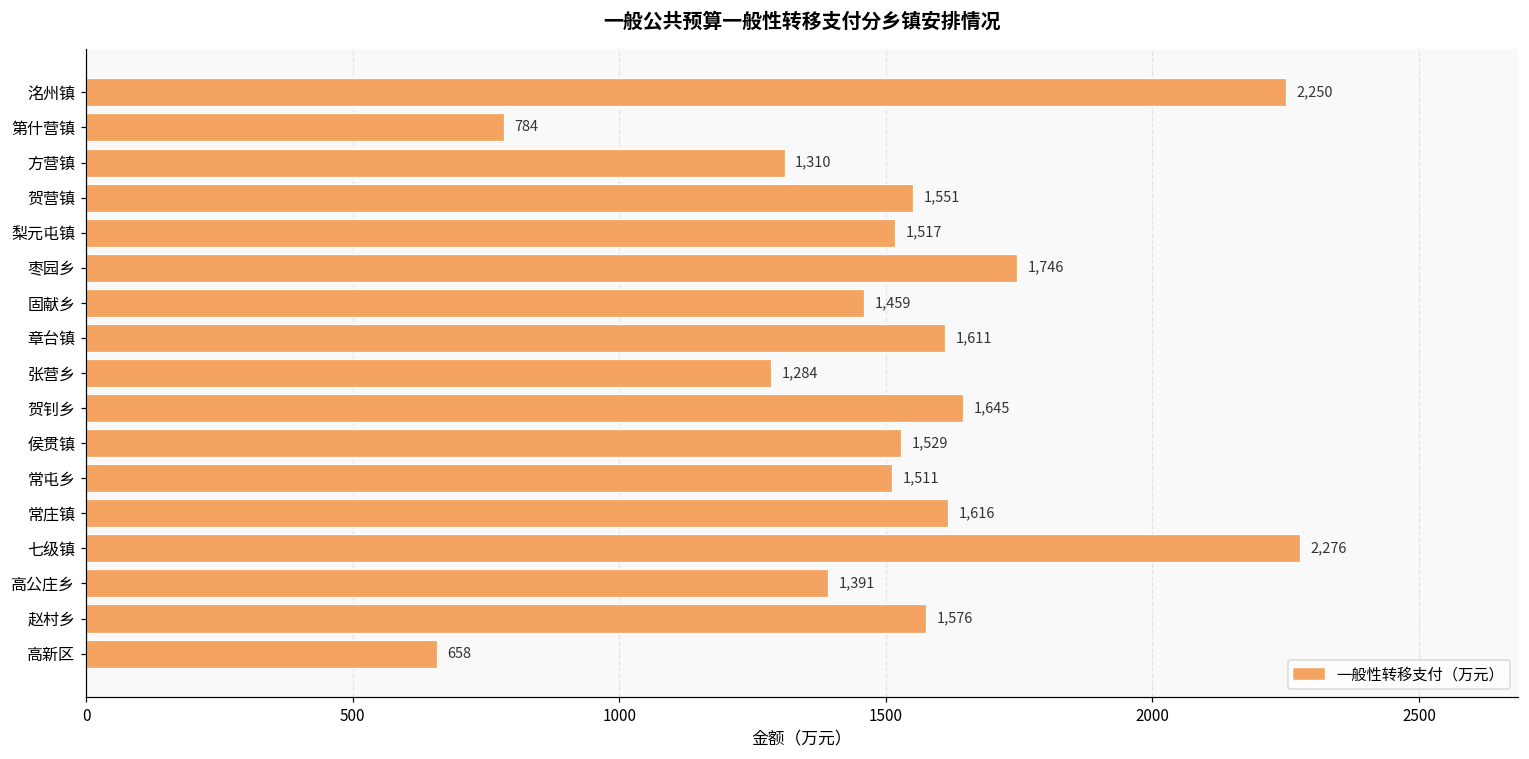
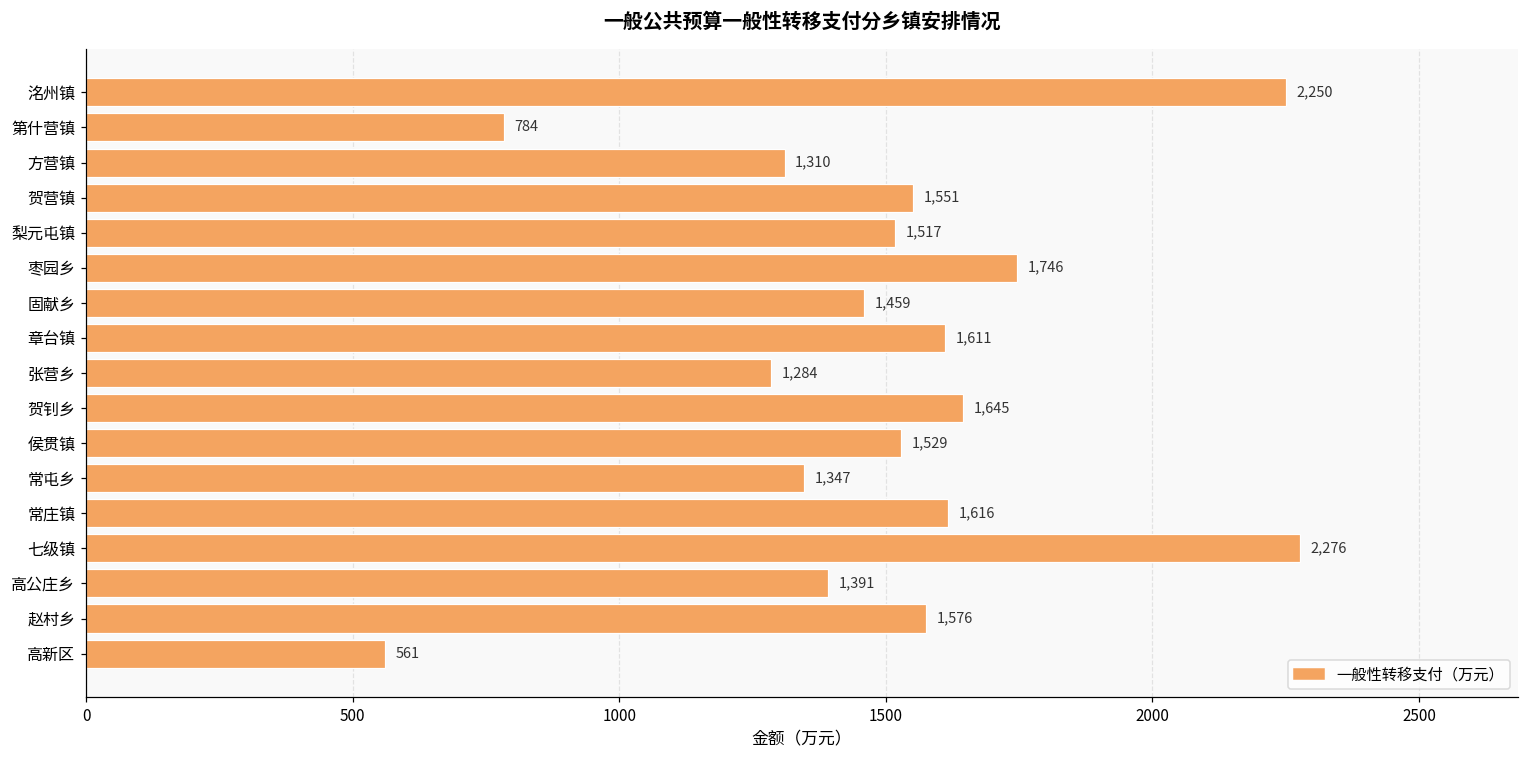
常屯乡: 1,511 -> 1,347
高新区: 658 -> 561
